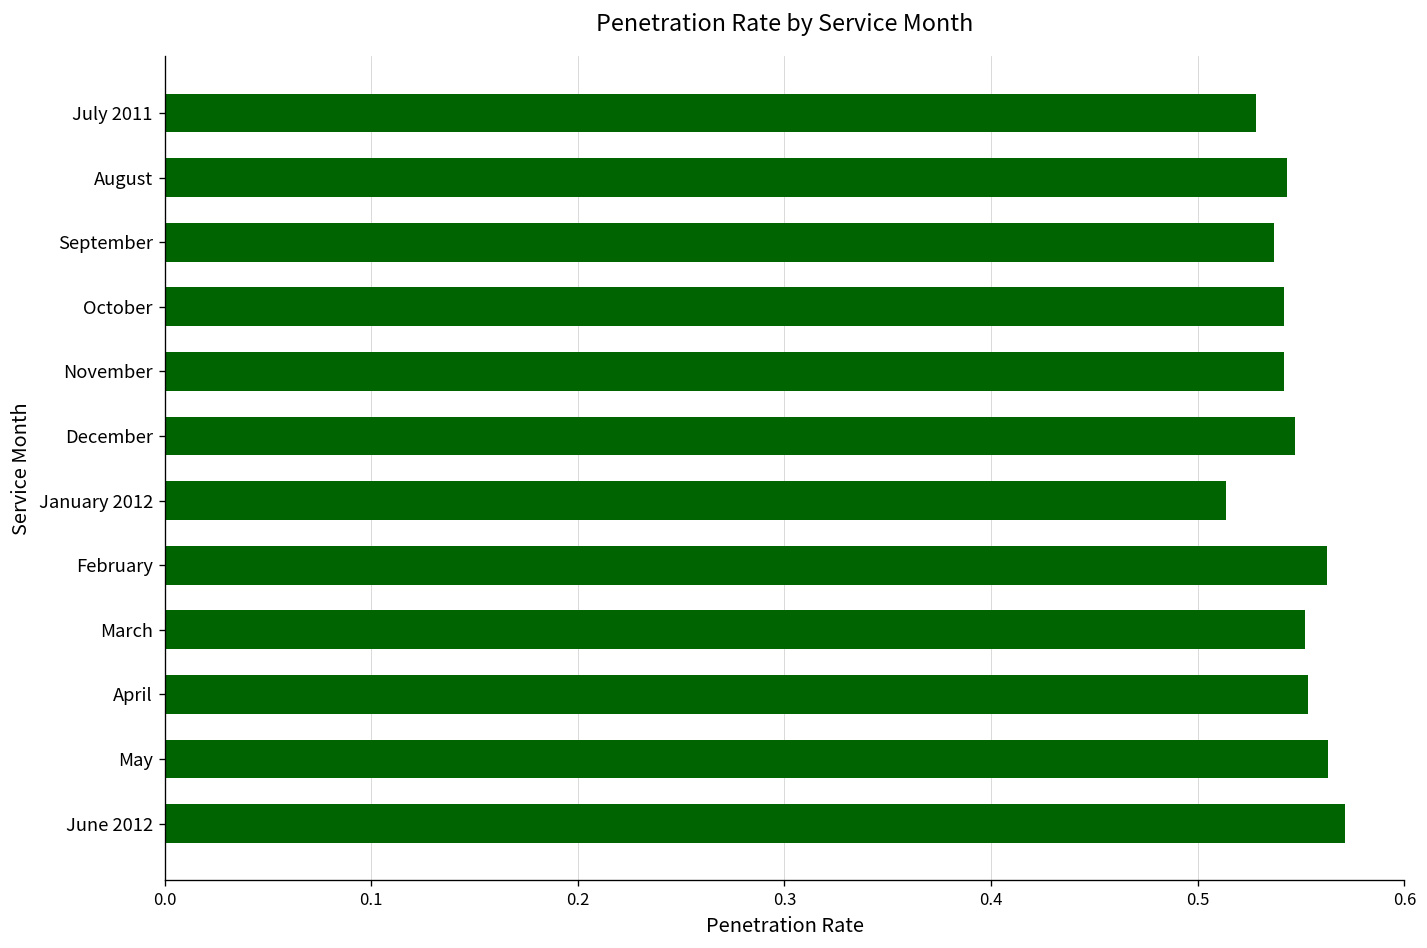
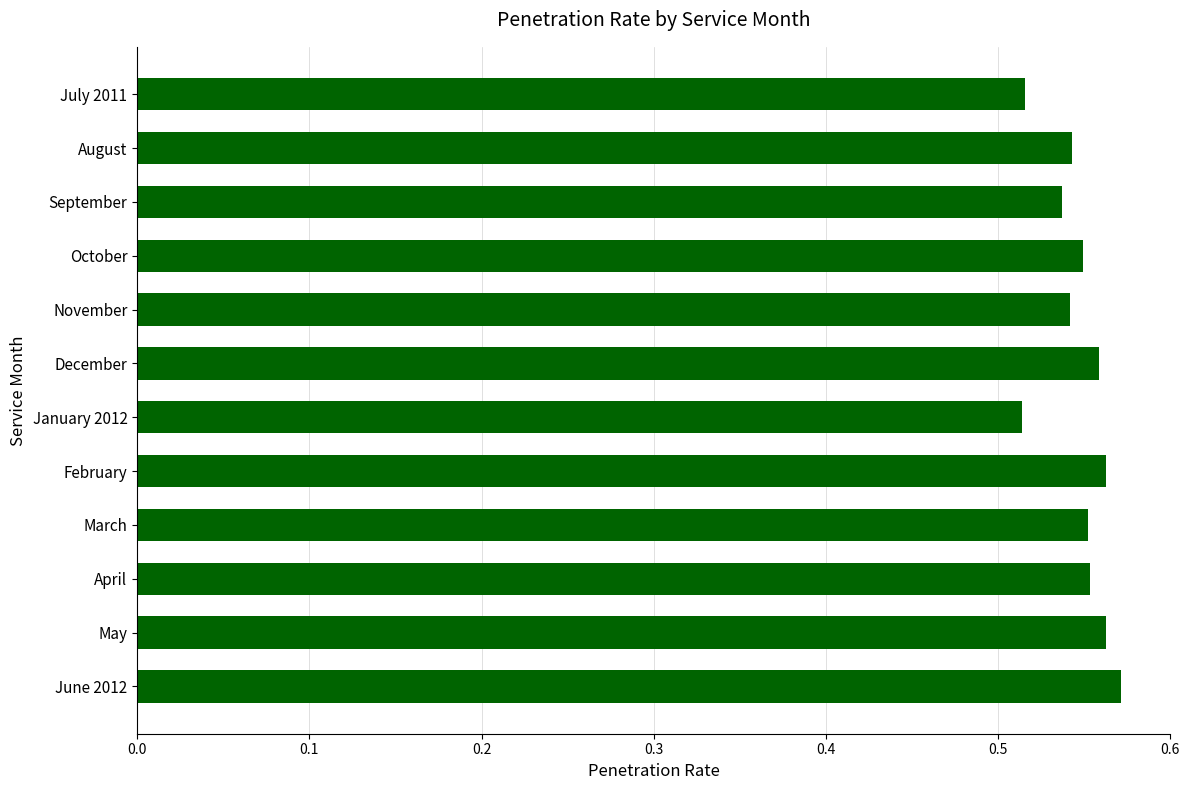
July 2011: 0.528 -> 0.515
October: 0.542 -> 0.549
December: 0.547 -> 0.559
